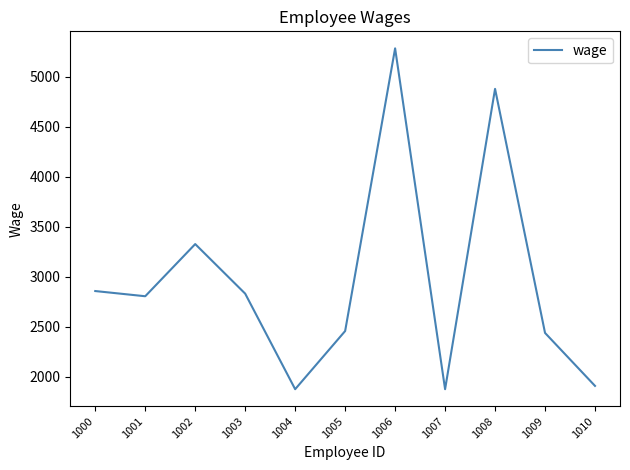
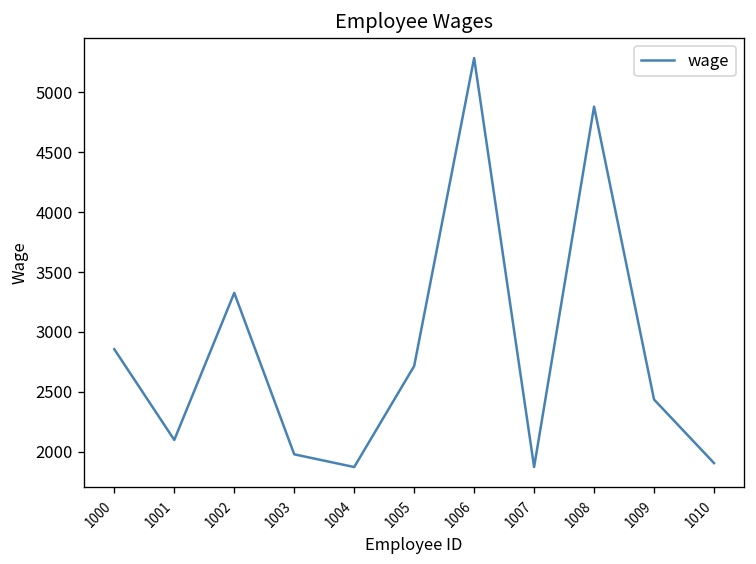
1001: 2800 -> 2100
1003: 2800 -> 2000
1005: 2500 -> 2700
